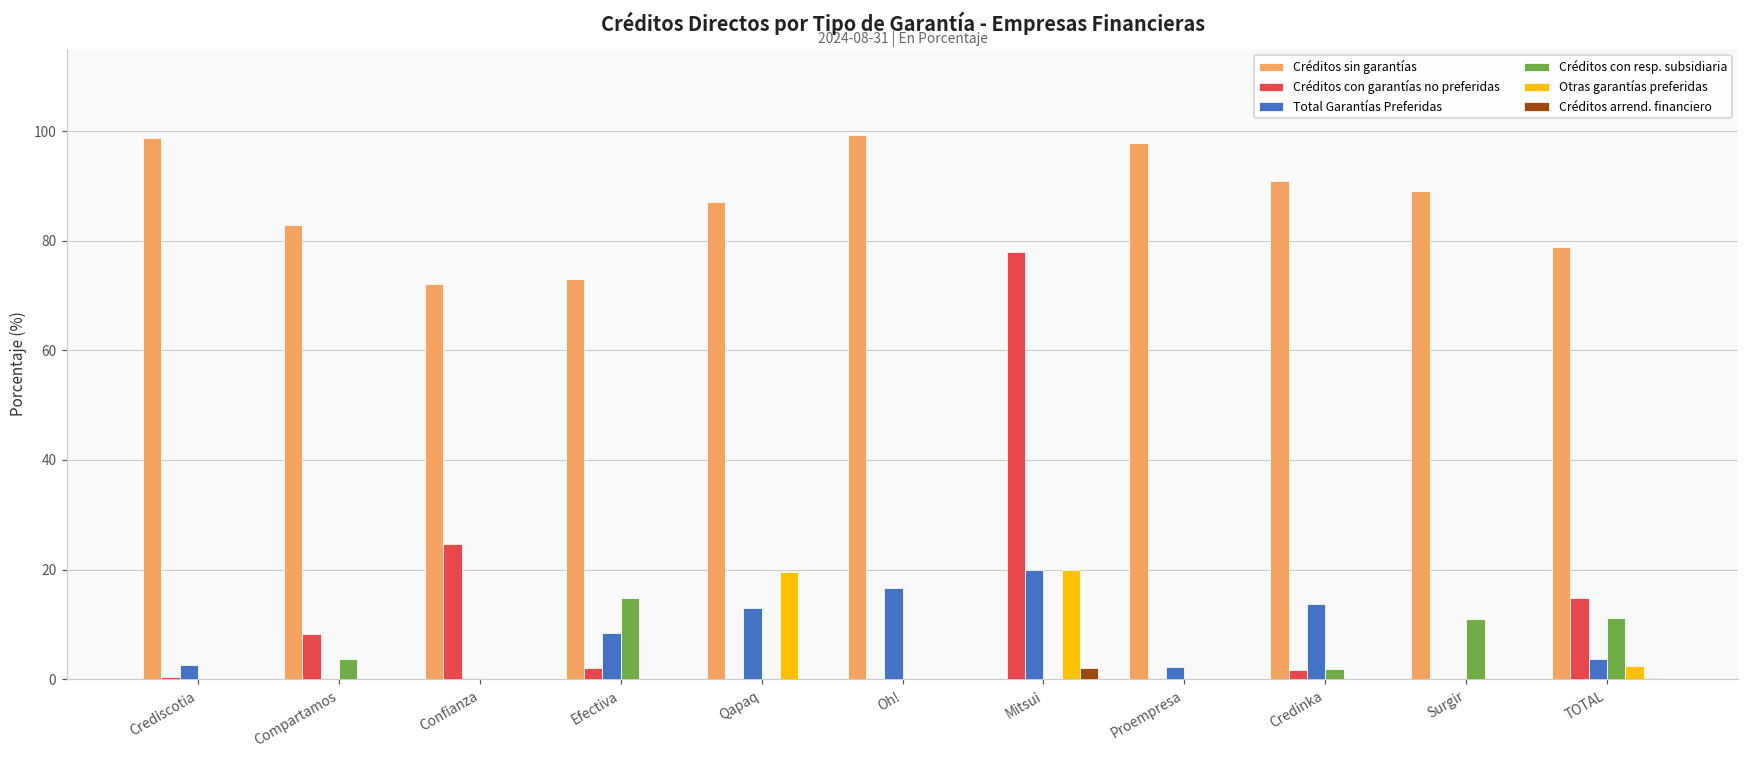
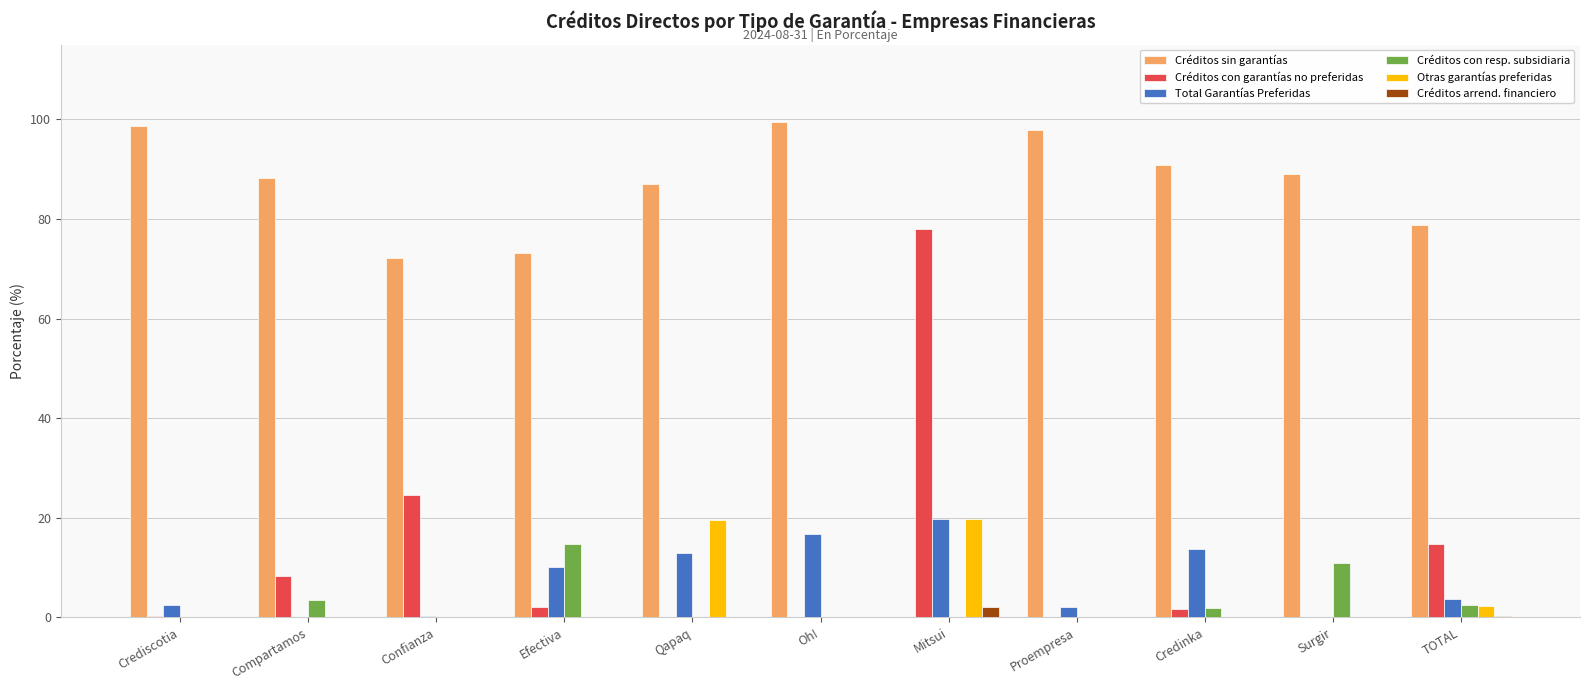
Créditos sin garantías, Compartamos: 83 -> 88
Total Garantías Preferidas, Efectiva: 8 -> 10
Créditos con resp. subsidiaria, TOTAL: 11 -> 3
